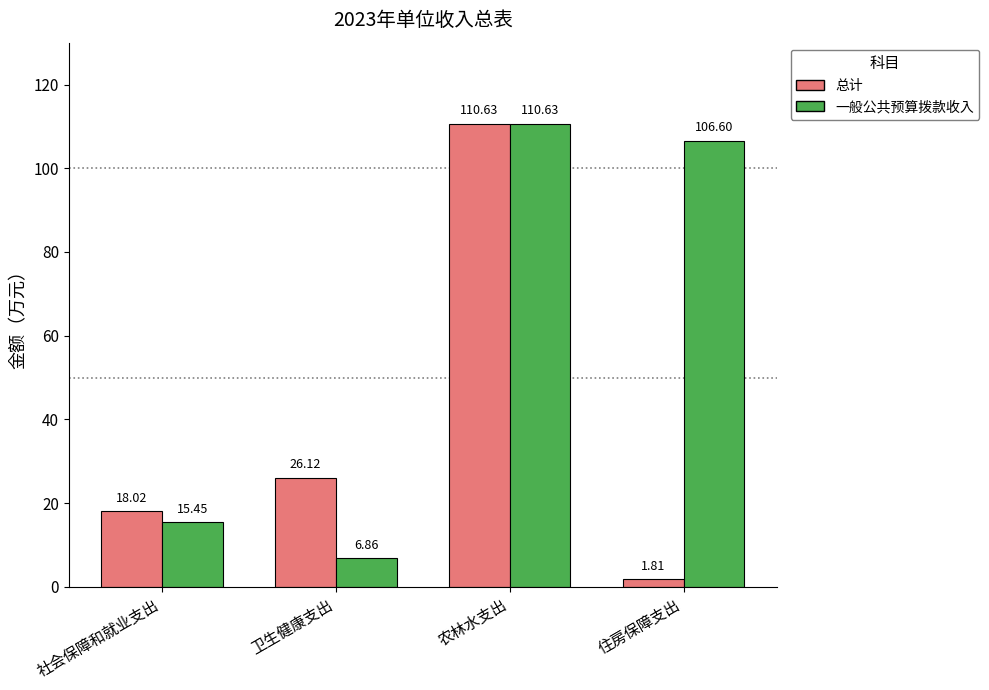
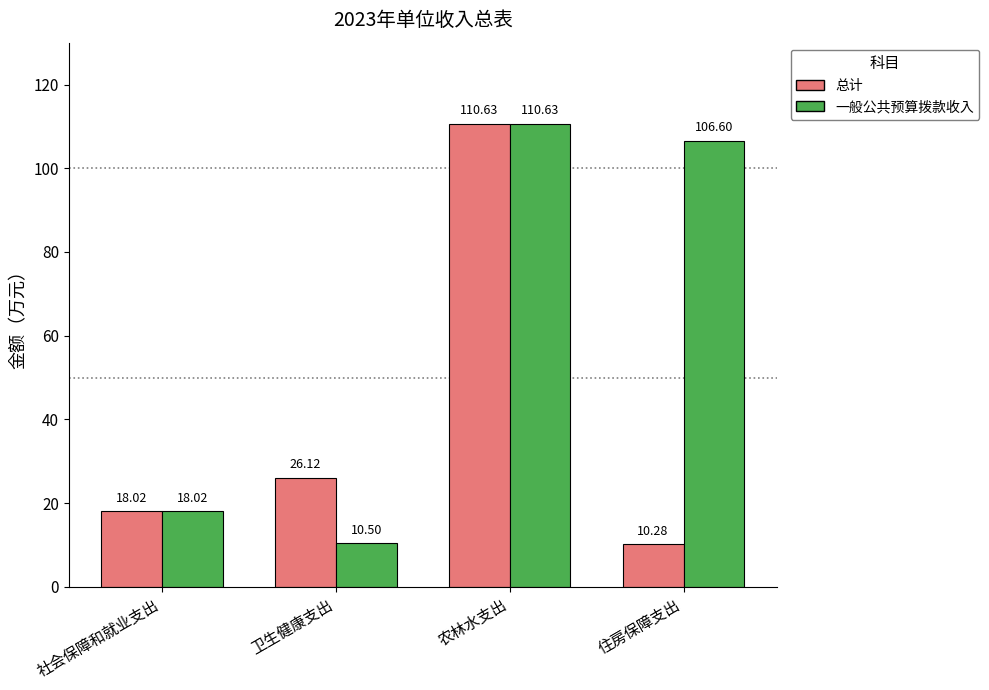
一般公共预算拨款收入, 社会保障和就业支出: 15.45 -> 18.02
一般公共预算拨款收入, 卫生健康支出: 6.86 -> 10.50
总计, 住房保障支出: 1.81 -> 10.28
